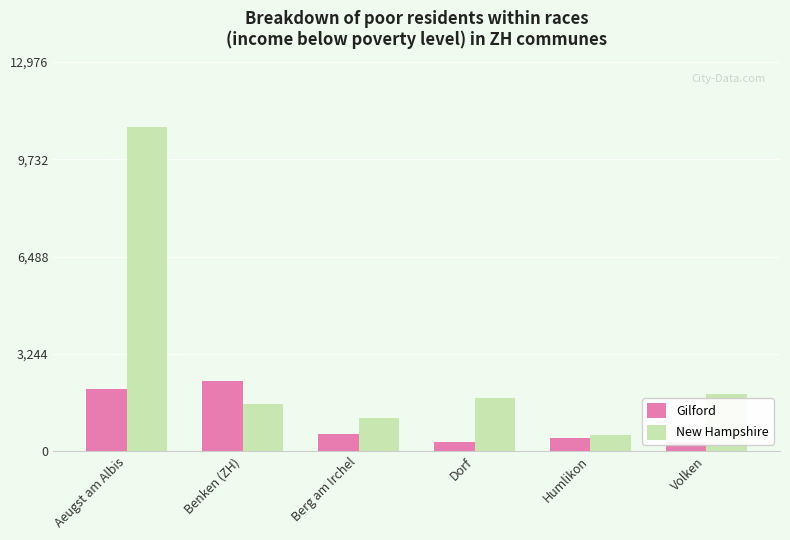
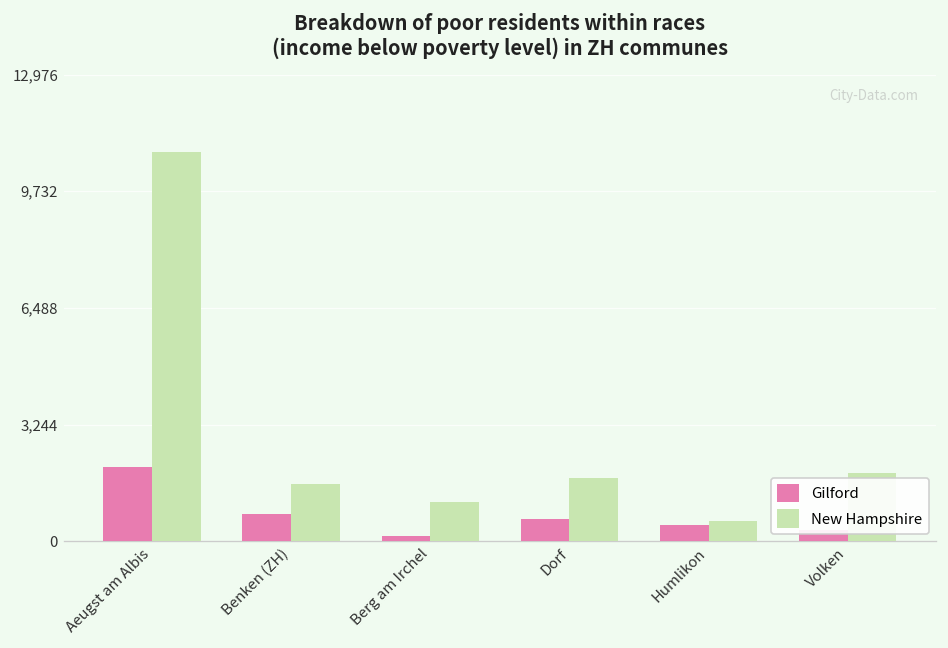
Gilford, Benken (ZH): 2,300 -> 800
Gilford, Berg am Irchel: 600 -> 100
Gilford, Dorf: 300 -> 600
